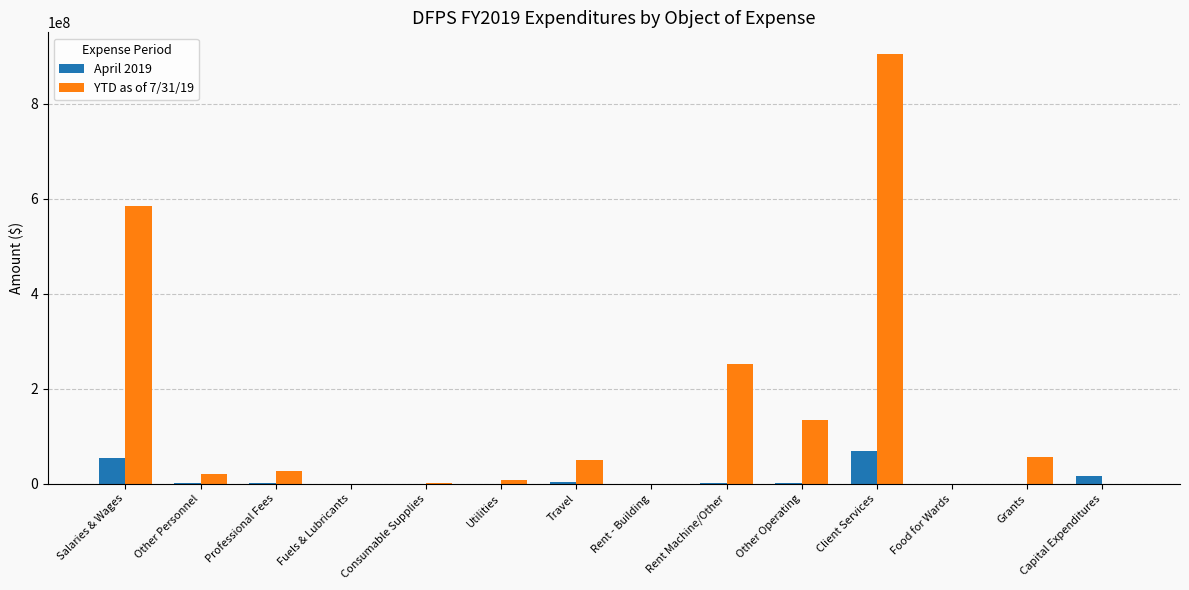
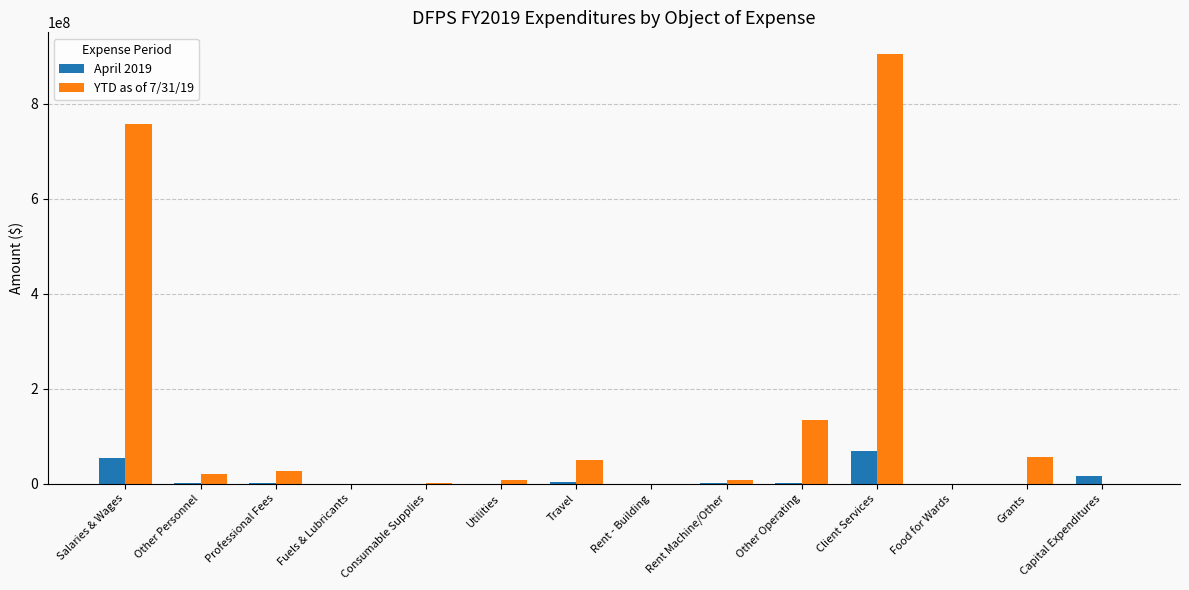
YTD as of 7/31/19, Salaries & Wages: 580000000 -> 760000000
YTD as of 7/31/19, Rent Machine/Other: 250000000 -> 10000000
